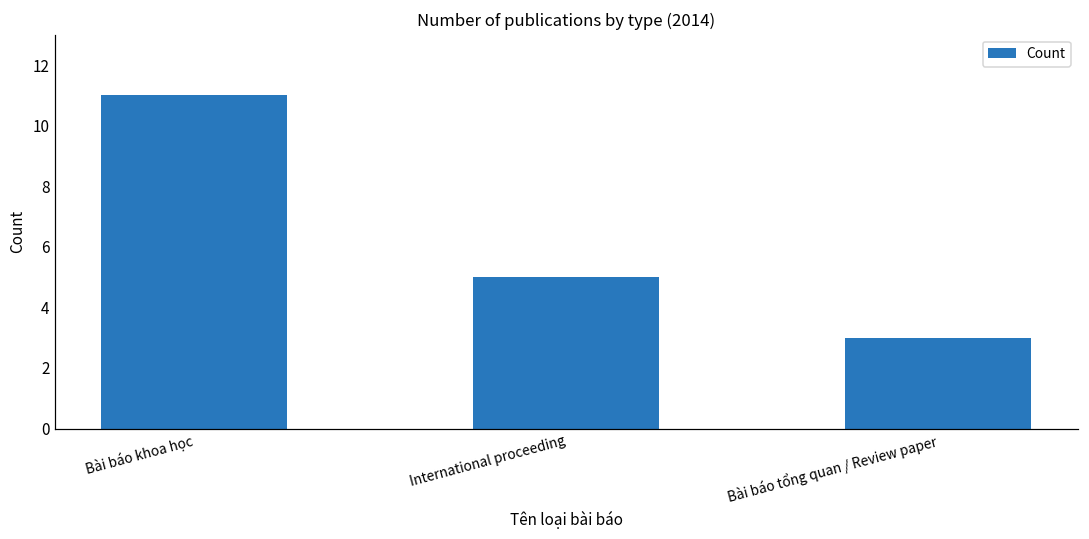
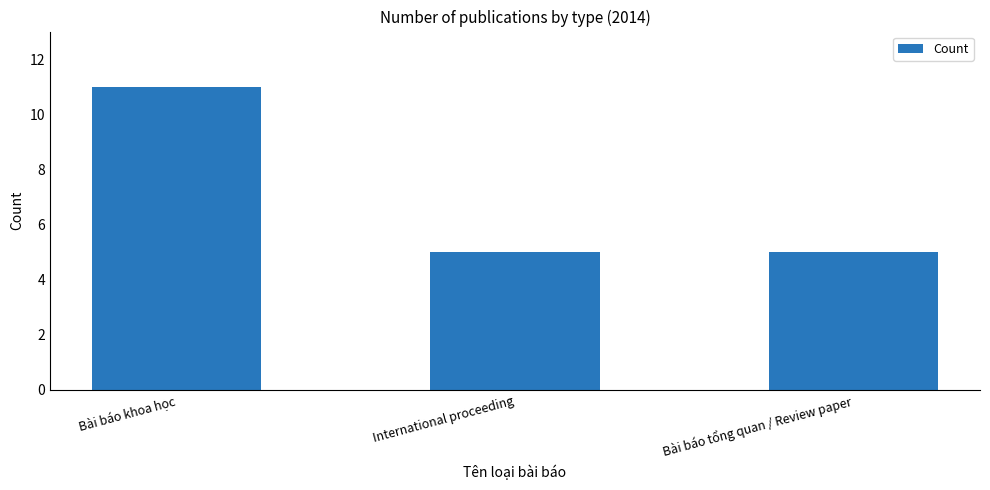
Bài báo tổng quan / Review paper: 3 -> 5
